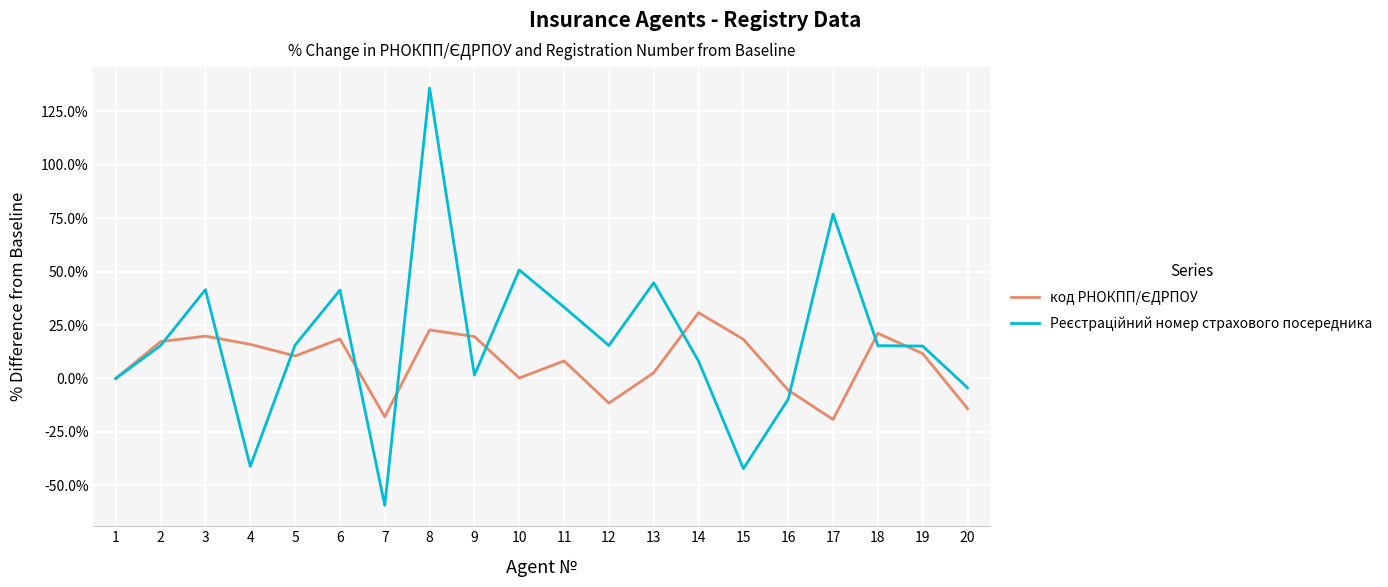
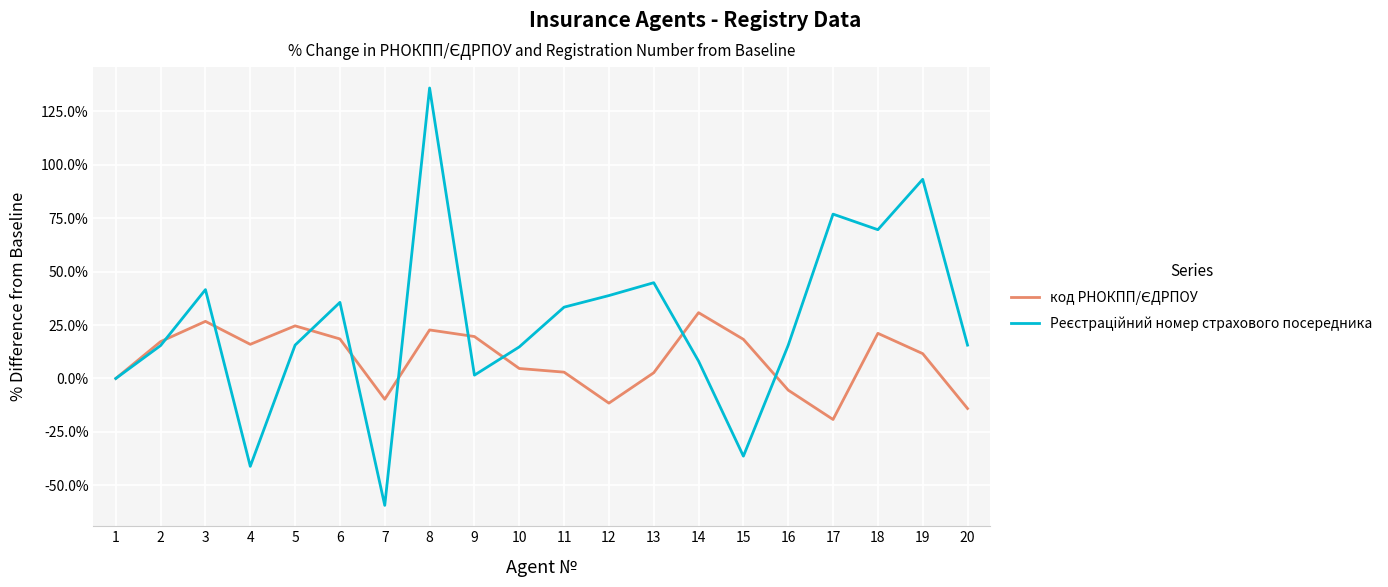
код РНОКПП/ЄДРПОУ, 3: 20% -> 27%
код РНОКПП/ЄДРПОУ, 5: 11% -> 25%
Реєстраційний номер страхового посередника, 6: 41% -> 36%
код РНОКПП/ЄДРПОУ, 7: -18% -> -10%
код РНОКПП/ЄДРПОУ, 10: 0% -> 5%
Реєстраційний номер страхового посередника, 10: 51% -> 15%
код РНОКПП/ЄДРПОУ, 11: 8% -> 3%
Реєстраційний номер страхового посередника, 12: 15% -> 39%
Реєстраційний номер страхового посередника, 15: -42% -> -36%
Реєстраційний номер страхового посередника, 16: -10% -> 16%
Реєстраційний номер страхового посередника, 18: 15% -> 70%
Реєстраційний номер страхового посередника, 19: 15% -> 93%
Реєстраційний номер страхового посередника, 20: -4% -> 16%
